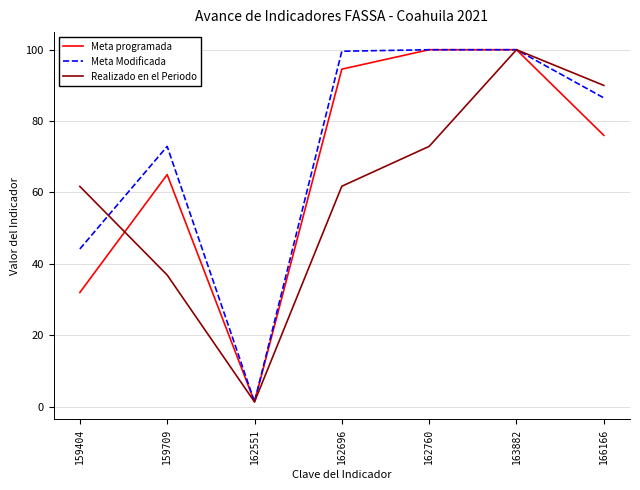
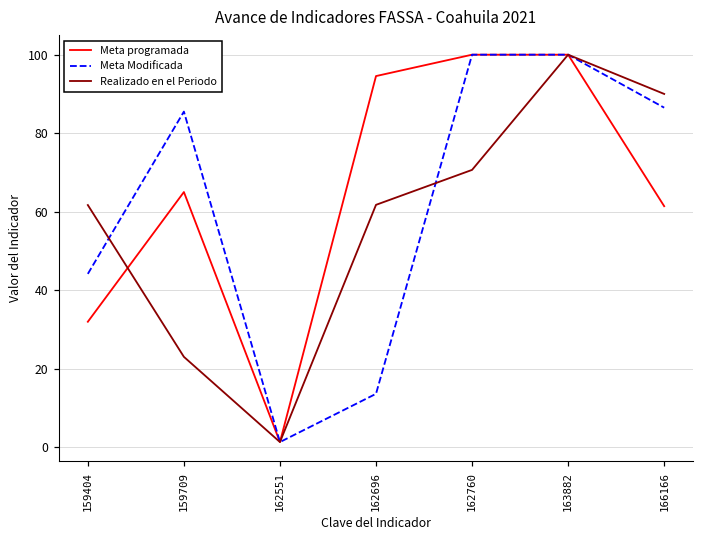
Meta Modificada, 159709: 73 -> 85
Realizado en el Periodo, 159709: 37 -> 23
Meta Modificada, 162696: 100 -> 14
Realizado en el Periodo, 162760: 73 -> 71
Meta programada, 166166: 76 -> 61
